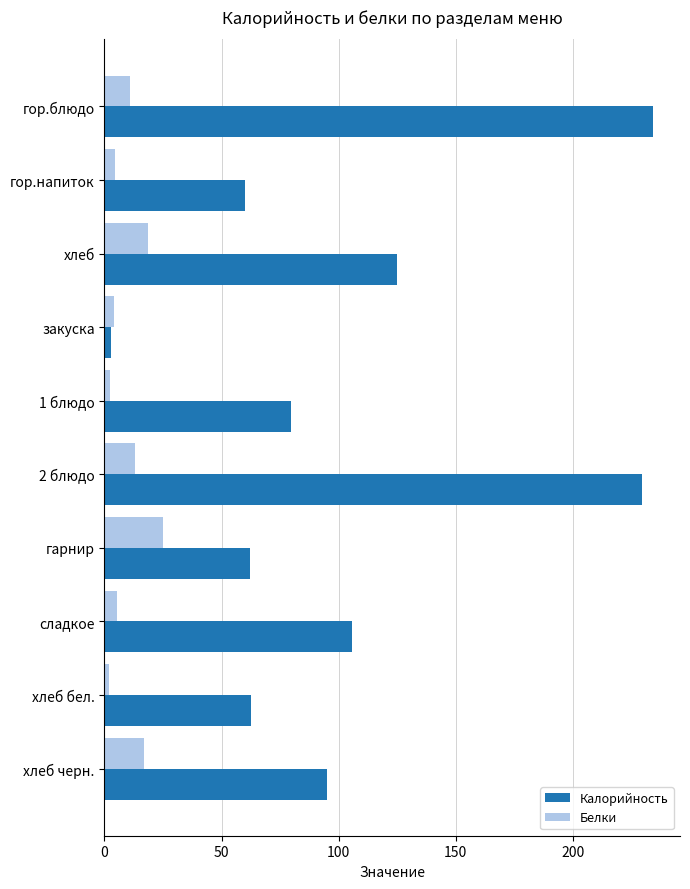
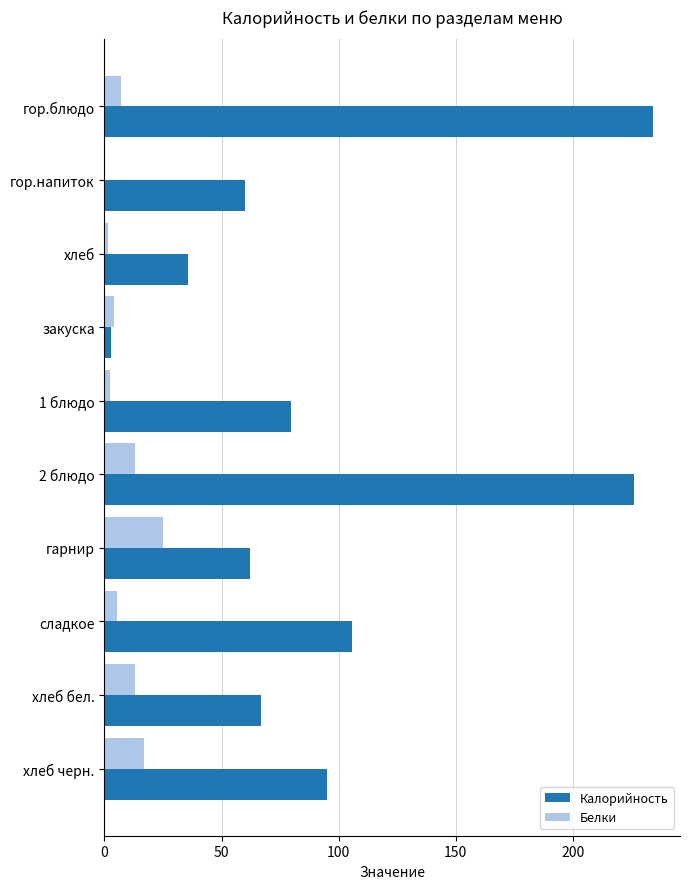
Белки, гор.блюдо: 11 -> 7
Белки, гор.напиток: 4 -> 0
Белки, хлеб: 19 -> 1
Калорийность, хлеб: 125 -> 36
Калорийность, 2 блюдо: 230 -> 226
Белки, хлеб бел.: 2 -> 13
Калорийность, хлеб бел.: 63 -> 67
